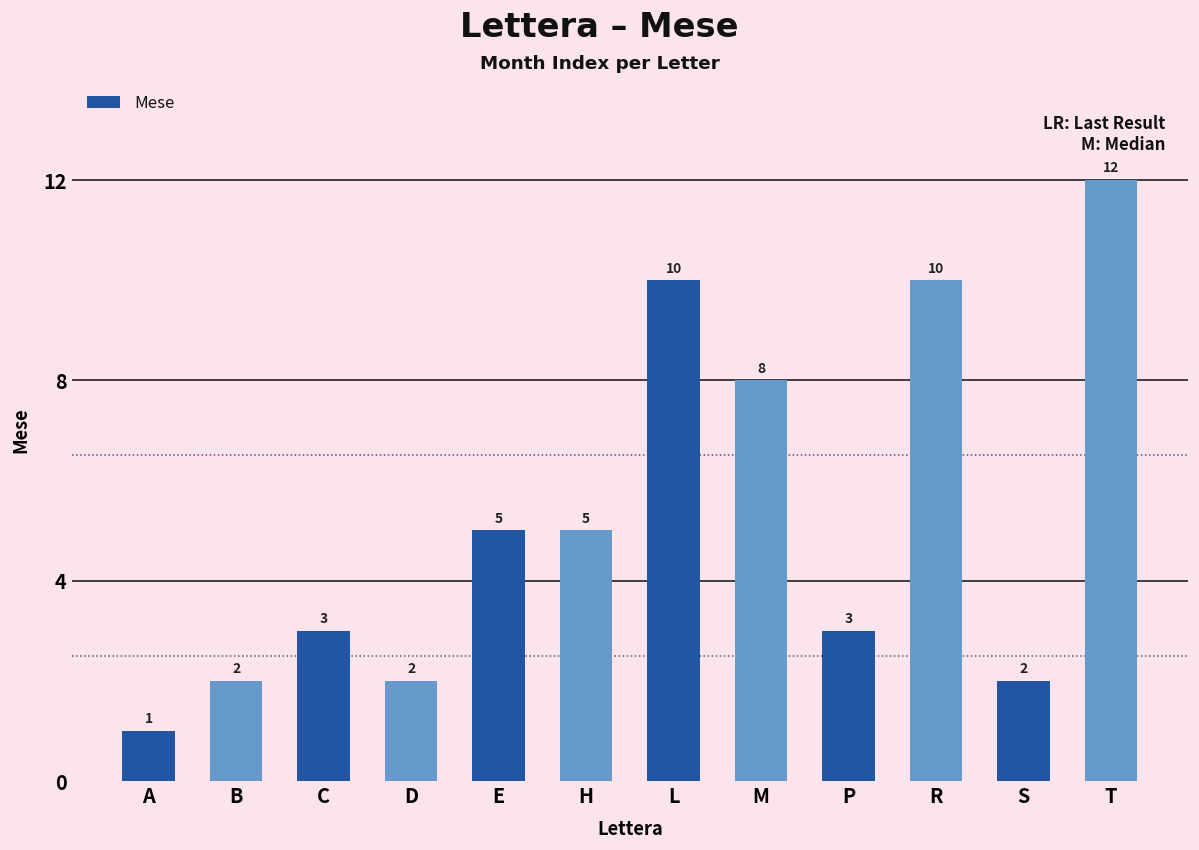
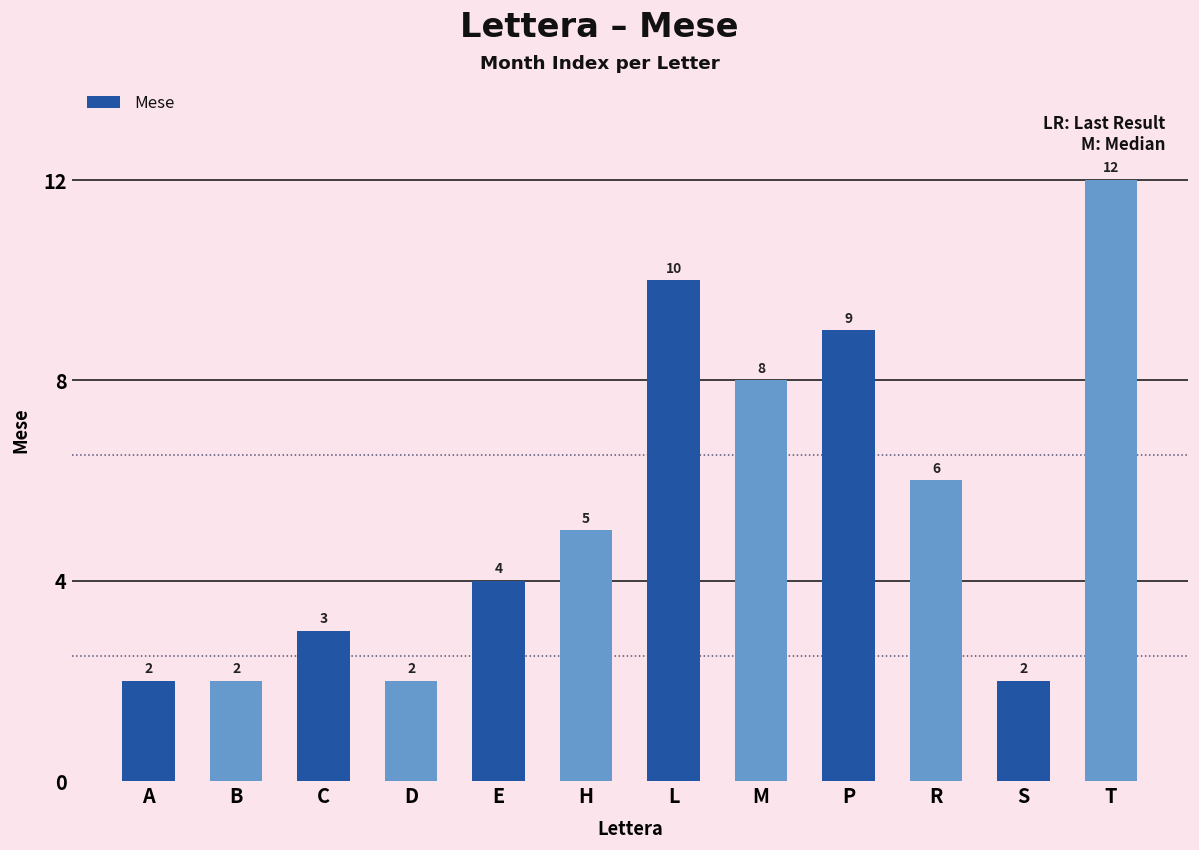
A: 1 -> 2
E: 5 -> 4
P: 3 -> 9
R: 10 -> 6
